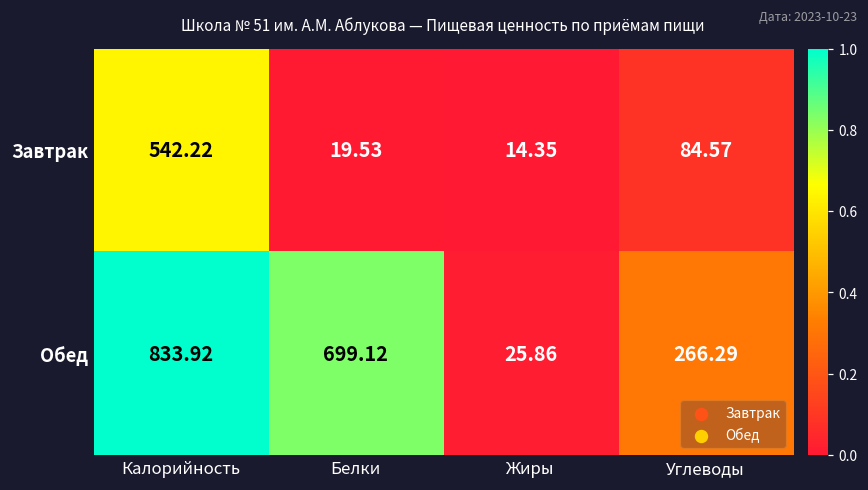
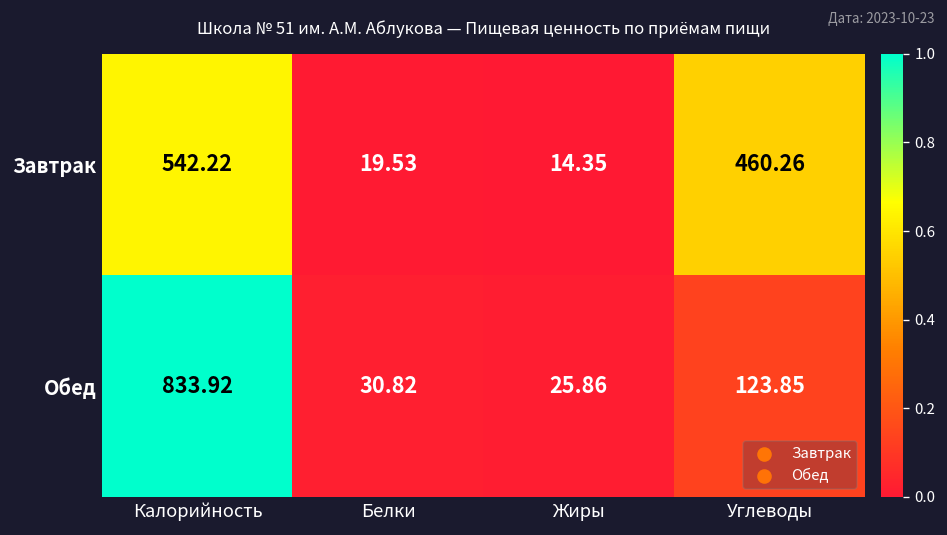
Завтрак, Углеводы: 84.57 -> 460.26
Обед, Белки: 699.12 -> 30.82
Обед, Углеводы: 266.29 -> 123.85
